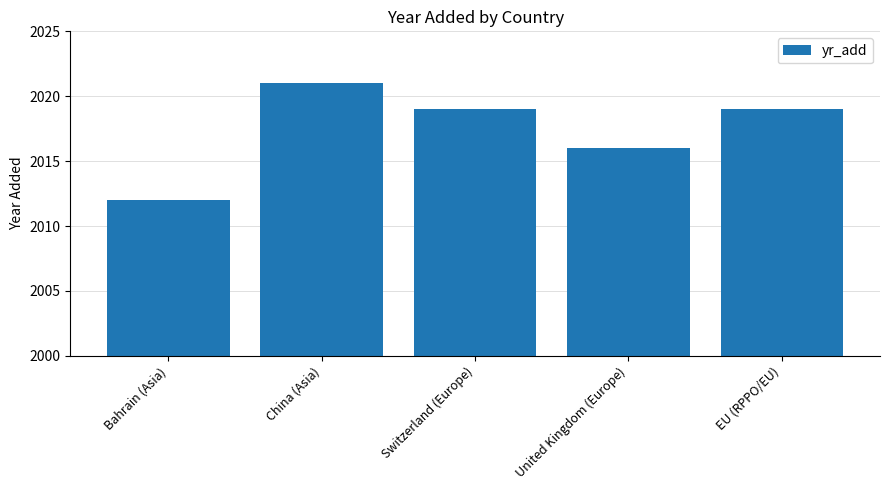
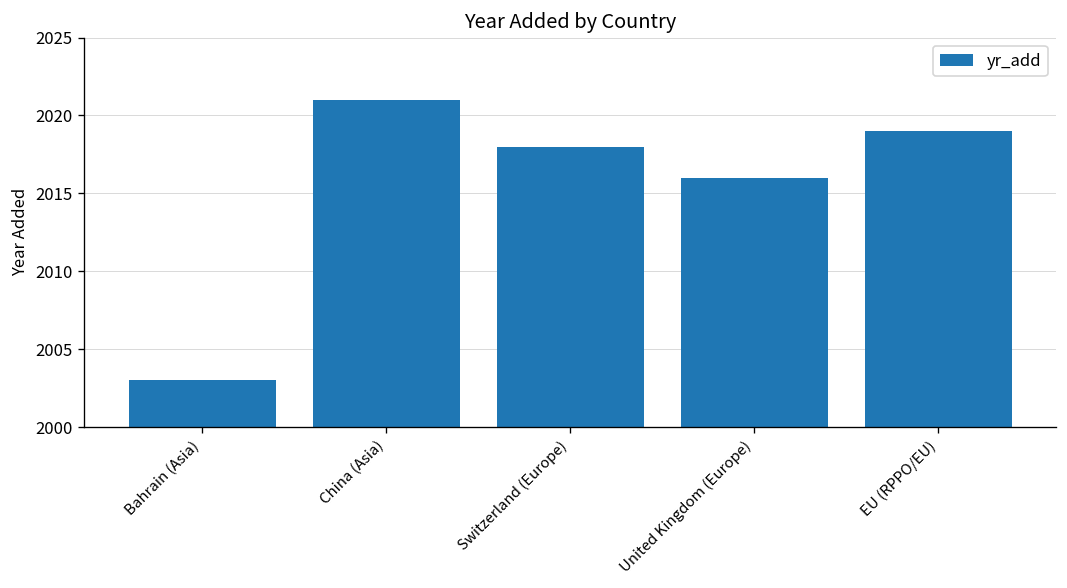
Bahrain (Asia): 2012 -> 2003
Switzerland (Europe): 2019 -> 2018
